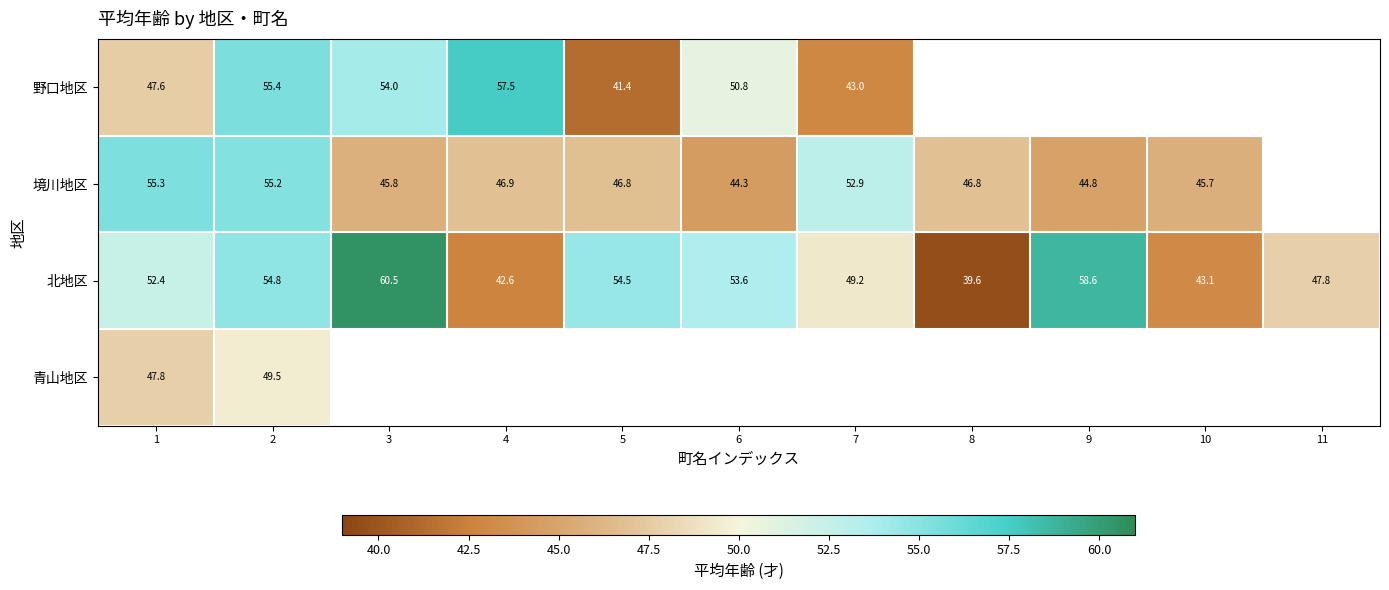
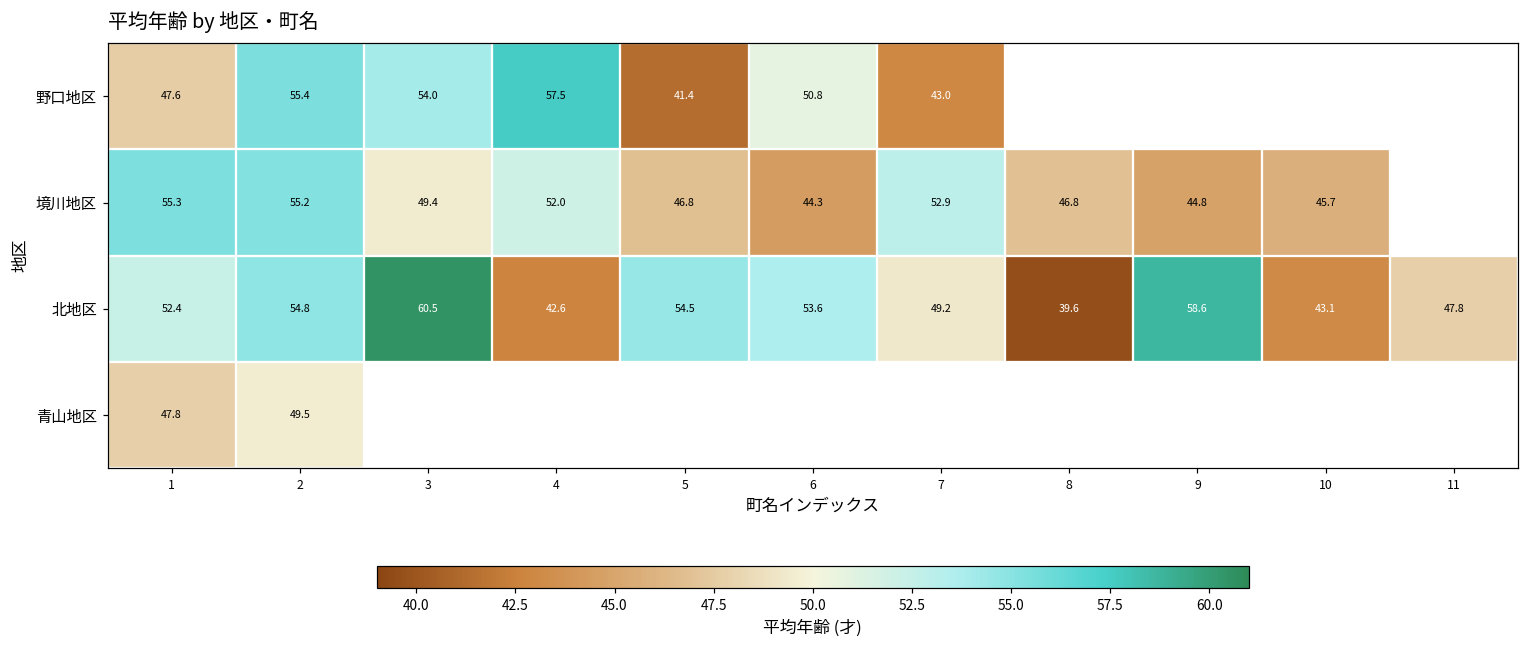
境川地区, 3: 45.8 -> 49.4
境川地区, 4: 46.9 -> 52.0
